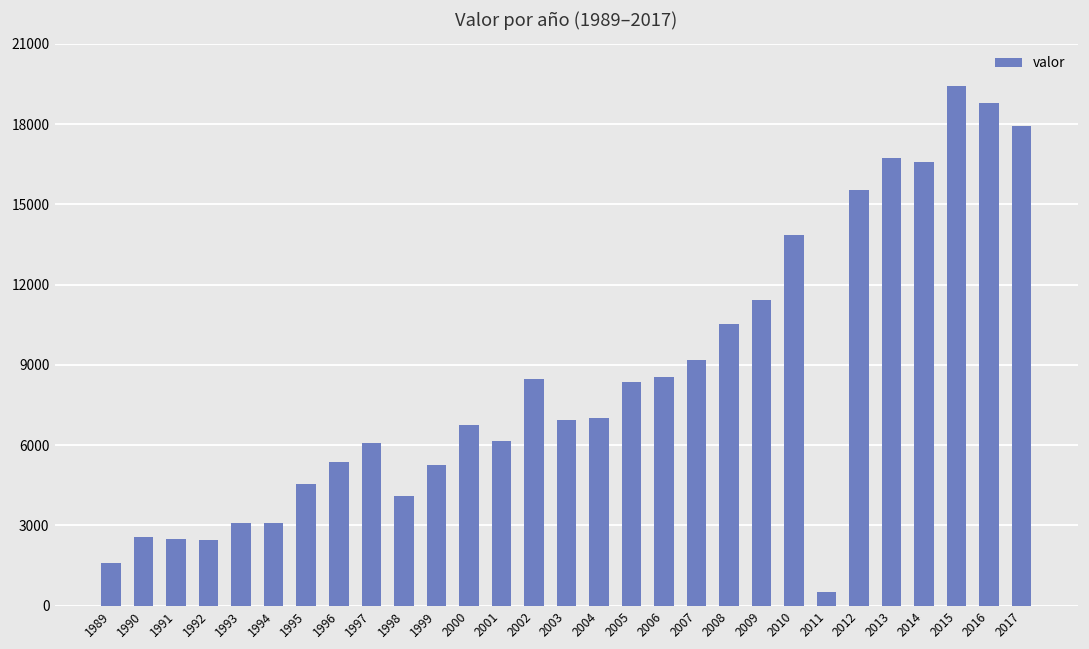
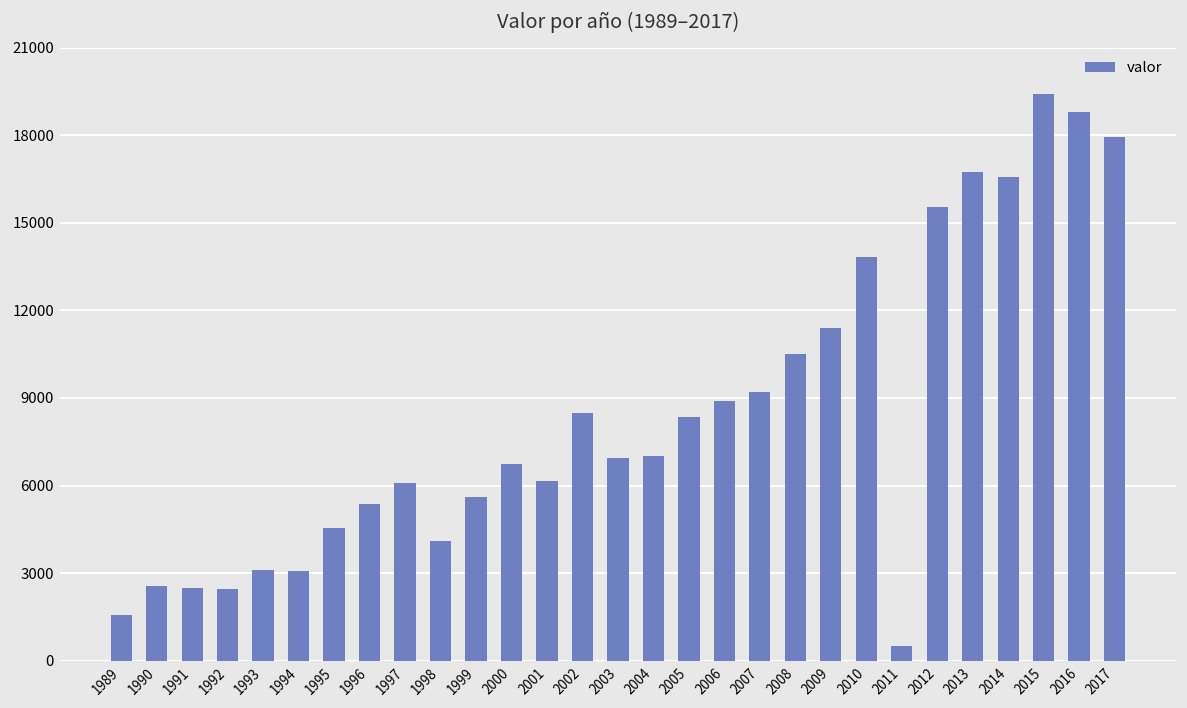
1999: 5300 -> 5600
2006: 8600 -> 8900
